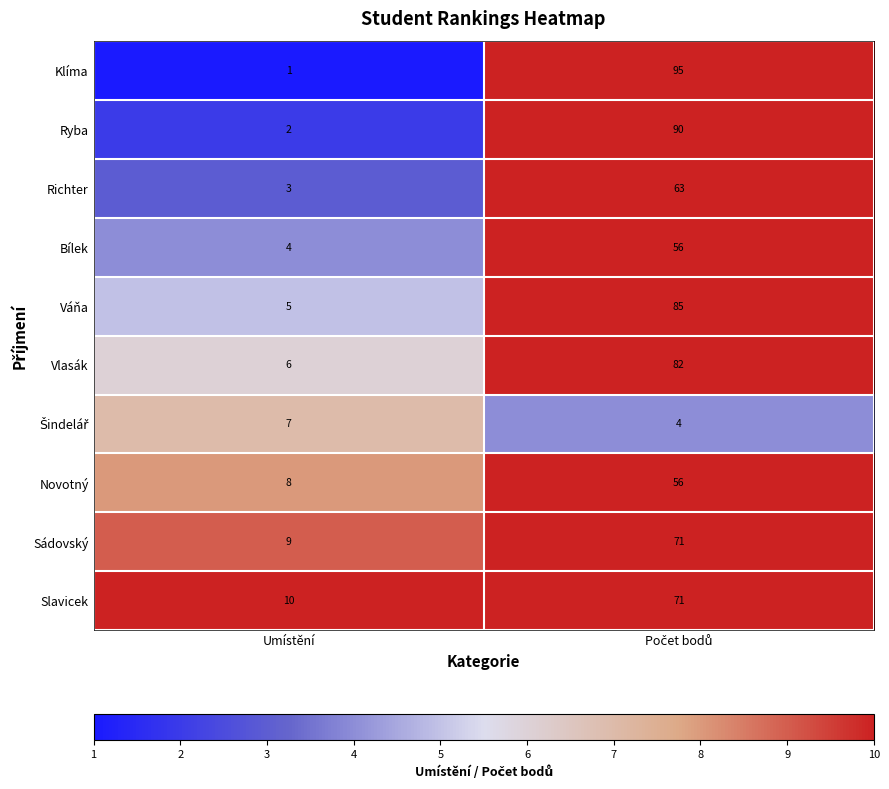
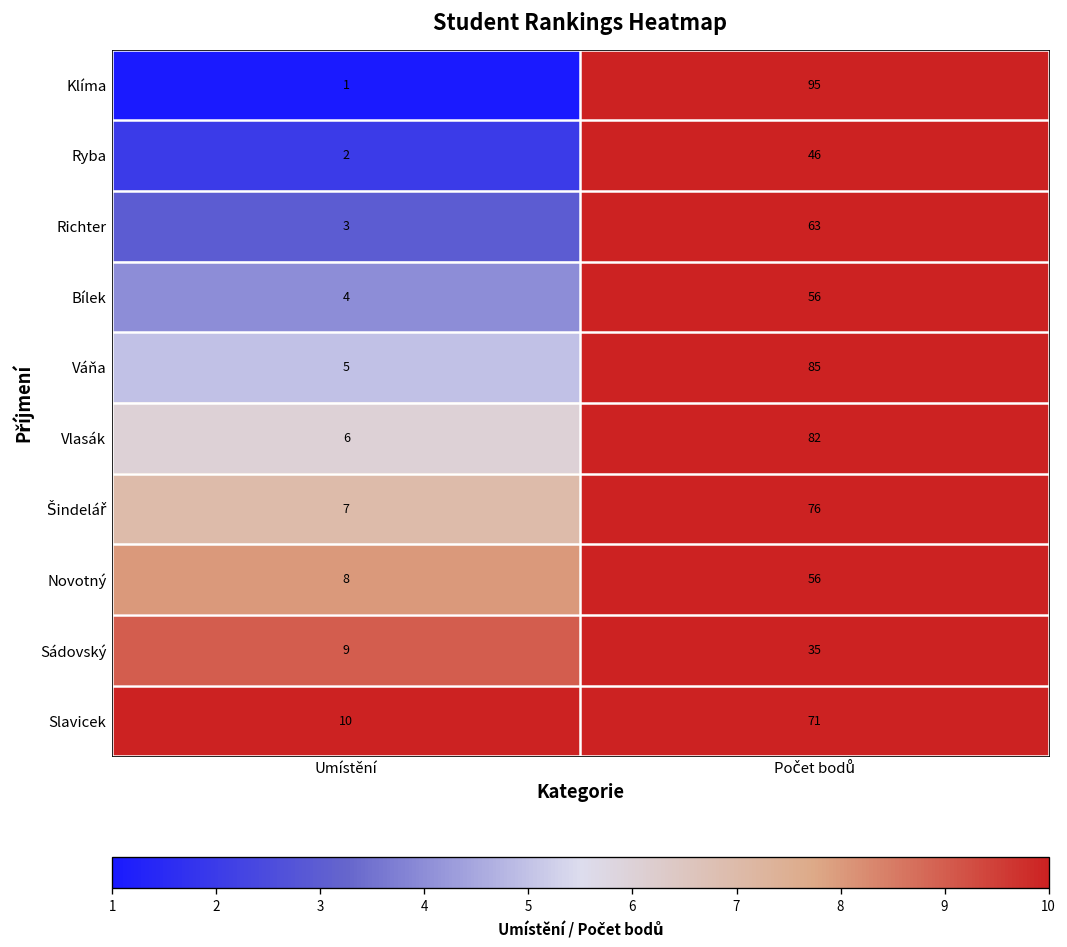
Ryba, Počet bodů: 90 -> 46
Šindelář, Počet bodů: 4 -> 76
Sádovský, Počet bodů: 71 -> 35
